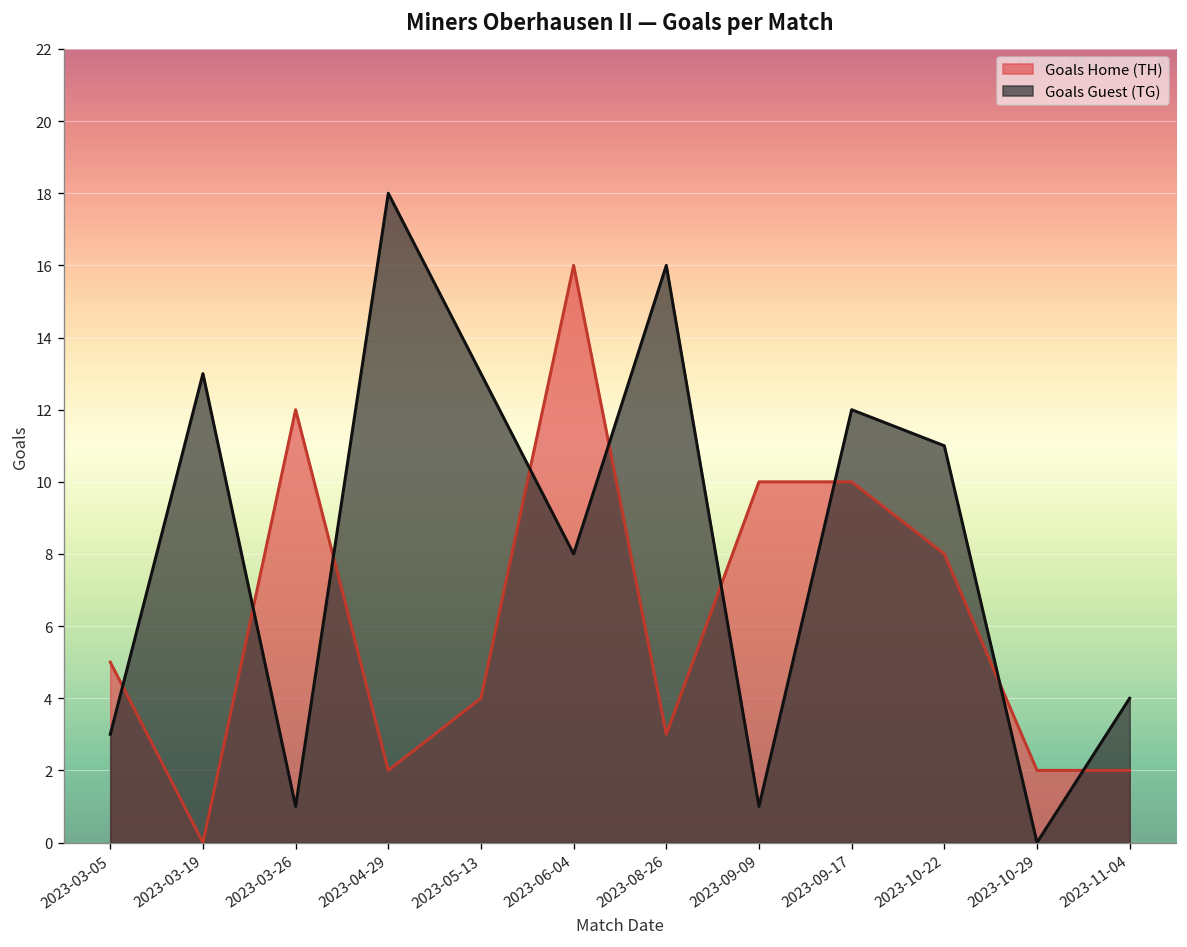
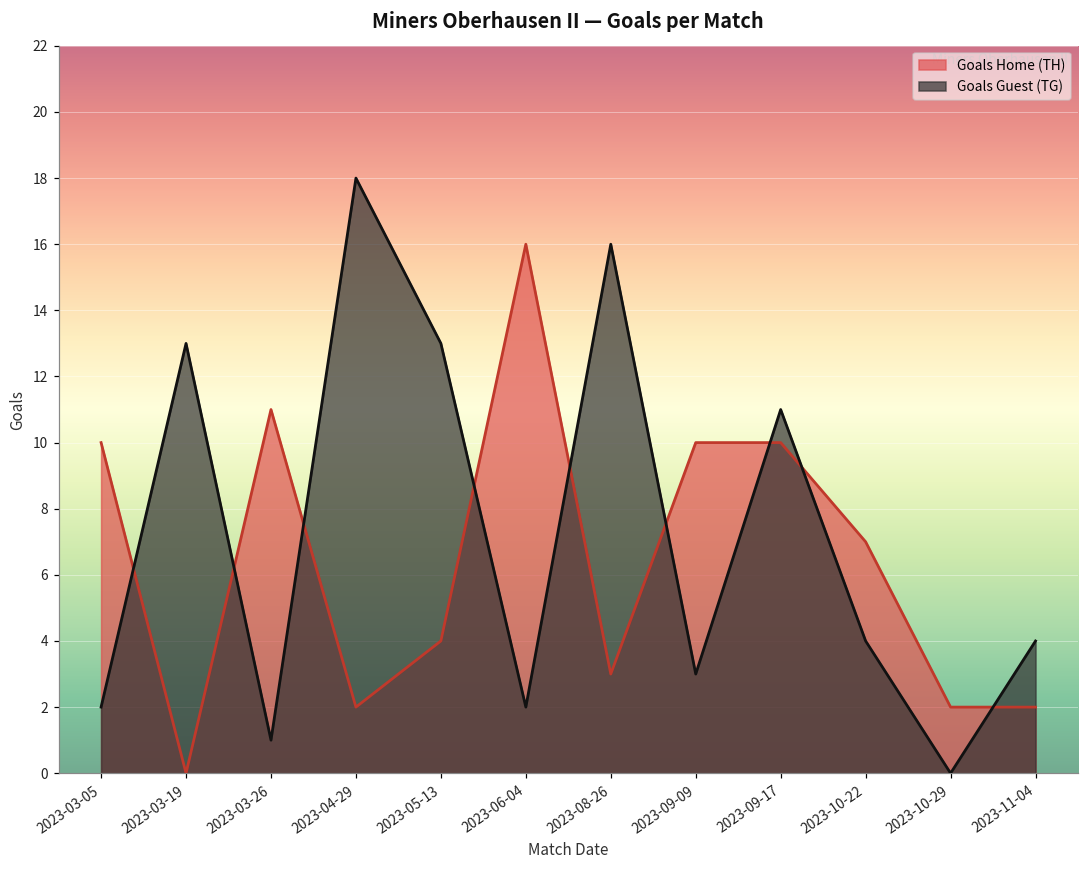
Goals Home (TH), 2023-03-05: 5 -> 10
Goals Guest (TG), 2023-03-05: 3 -> 2
Goals Home (TH), 2023-03-26: 12 -> 11
Goals Guest (TG), 2023-06-04: 8 -> 2
Goals Guest (TG), 2023-09-09: 1 -> 3
Goals Guest (TG), 2023-09-17: 12 -> 11
Goals Home (TH), 2023-10-22: 8 -> 7
Goals Guest (TG), 2023-10-22: 11 -> 4
